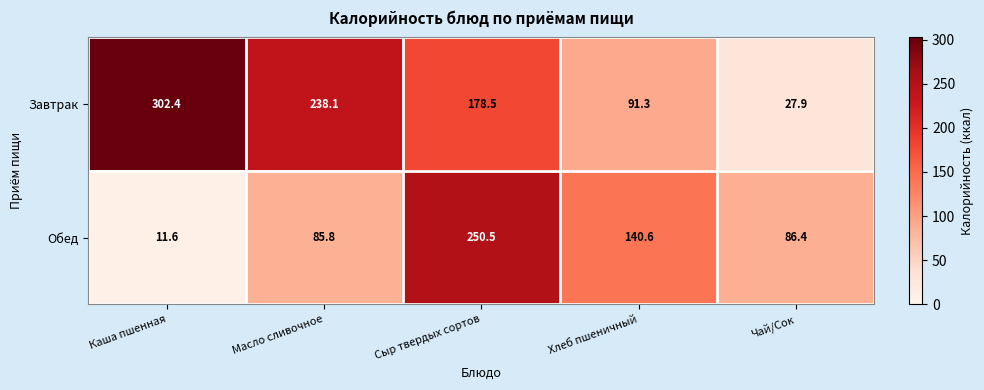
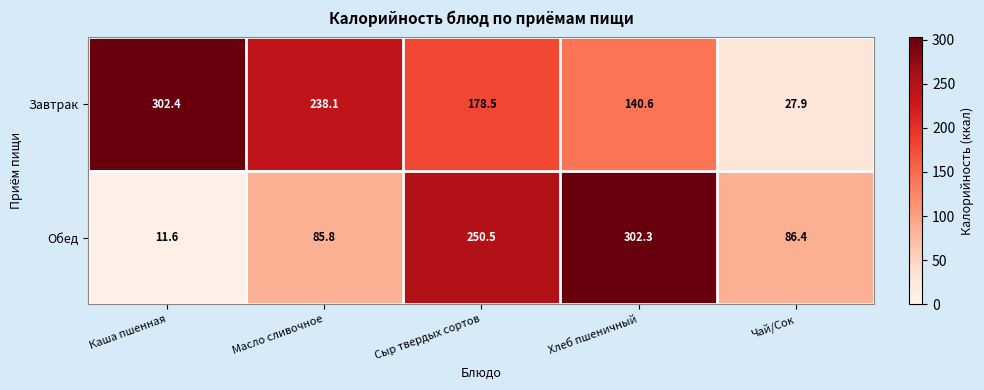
Завтрак, Хлеб пшеничный: 91.3 -> 140.6
Обед, Хлеб пшеничный: 140.6 -> 302.3
